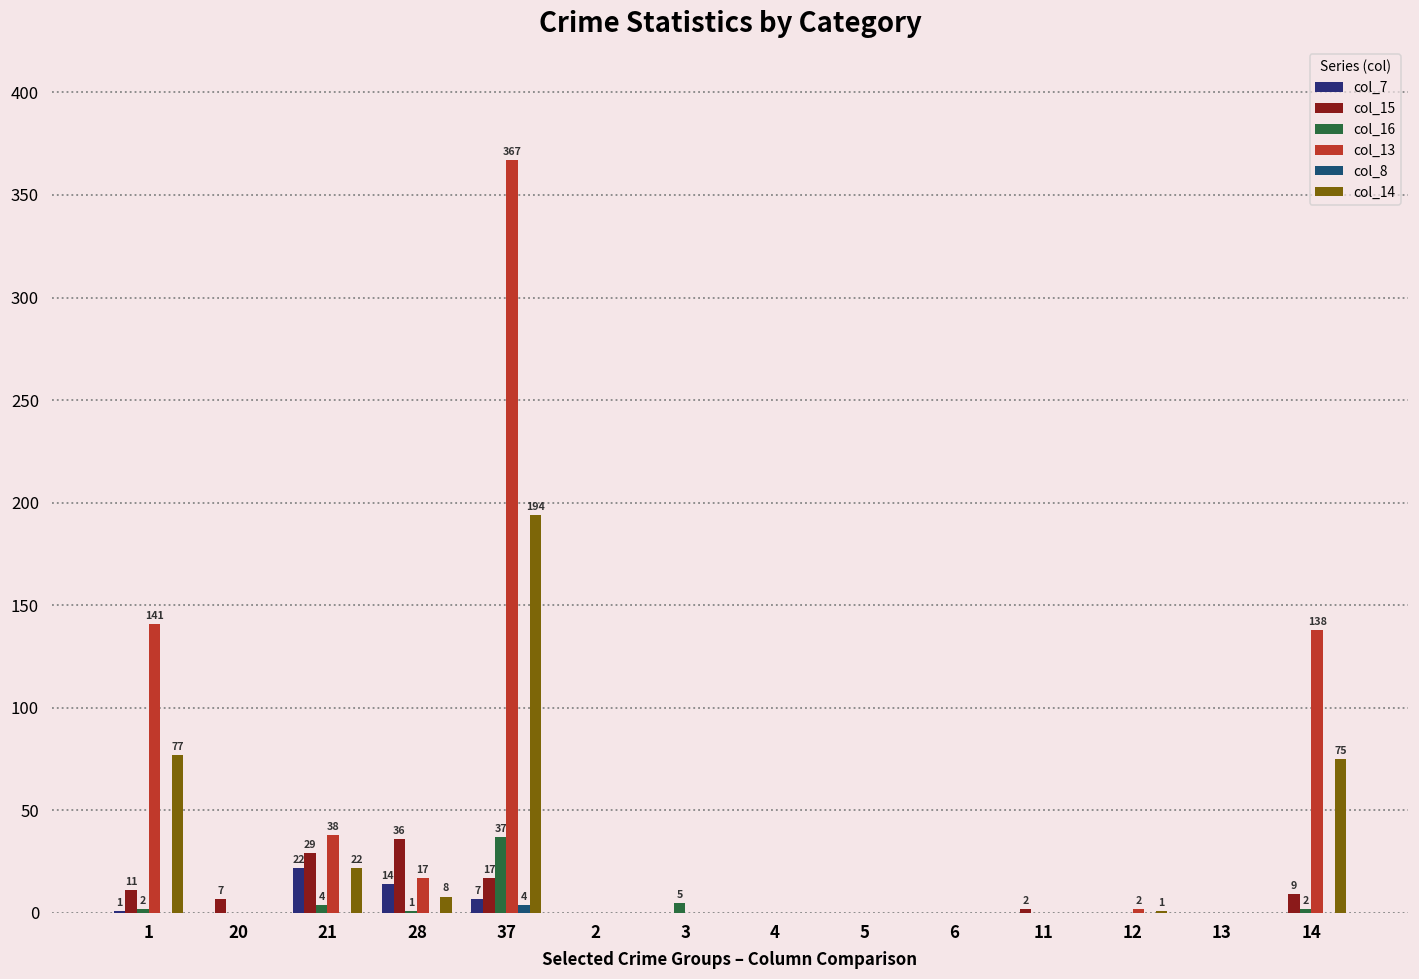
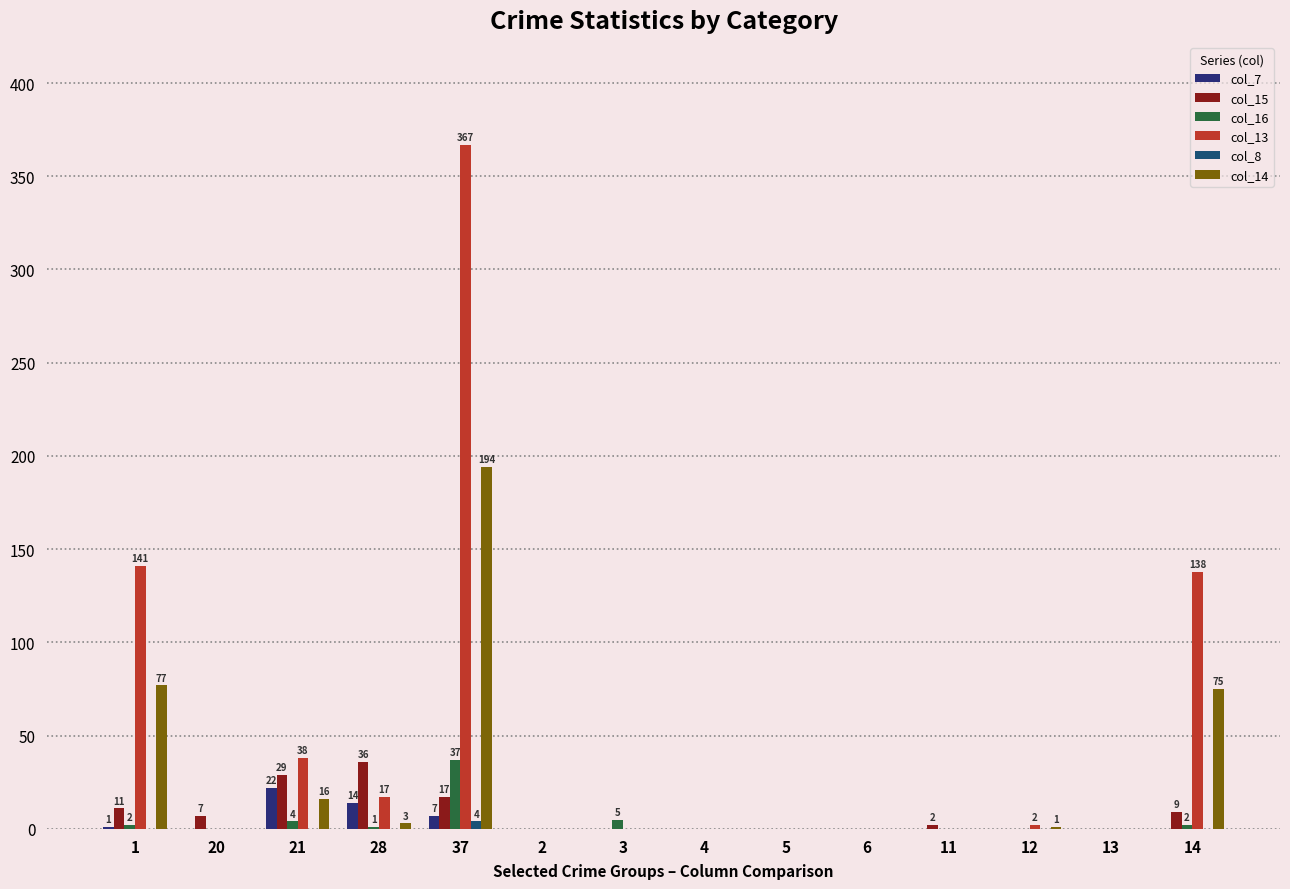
col_14, 21: 22 -> 16
col_14, 28: 8 -> 3
